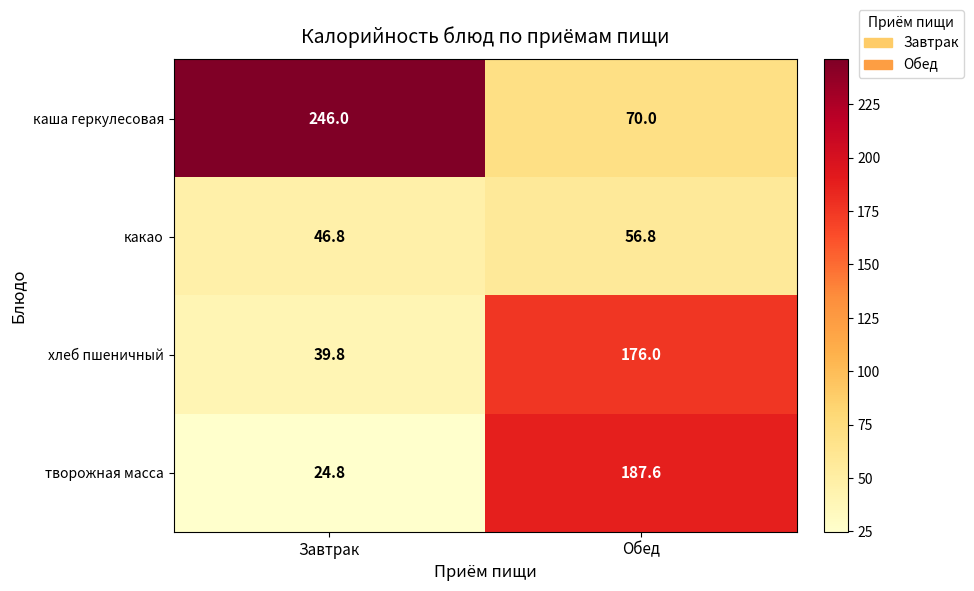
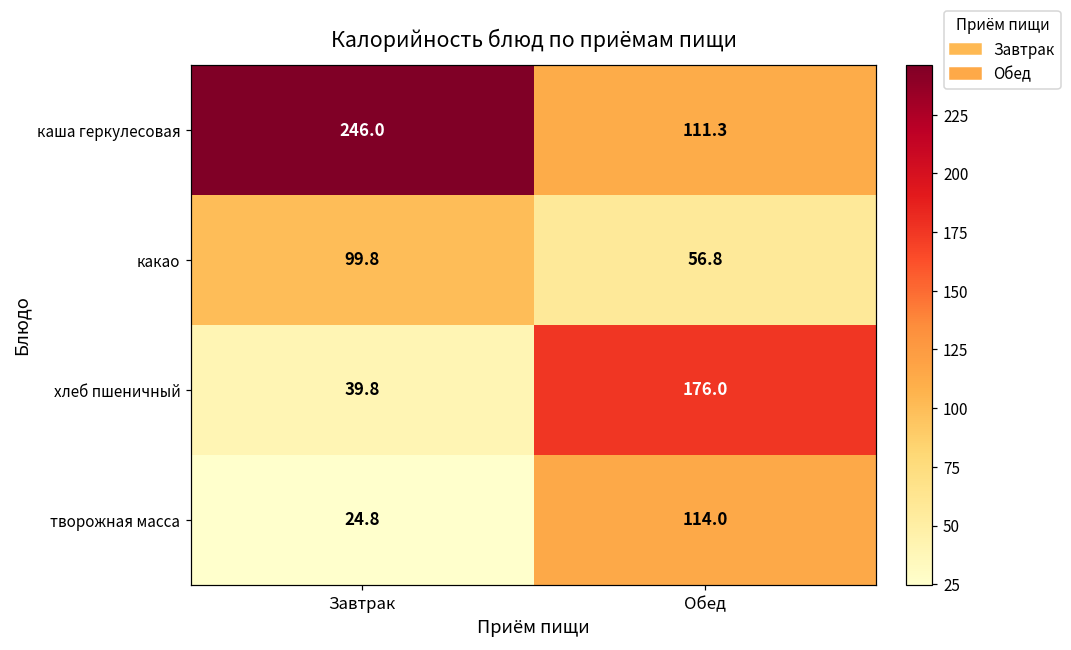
каша геркулесовая, Обед: 70.0 -> 111.3
какао, Завтрак: 46.8 -> 99.8
творожная масса, Обед: 187.6 -> 114.0
